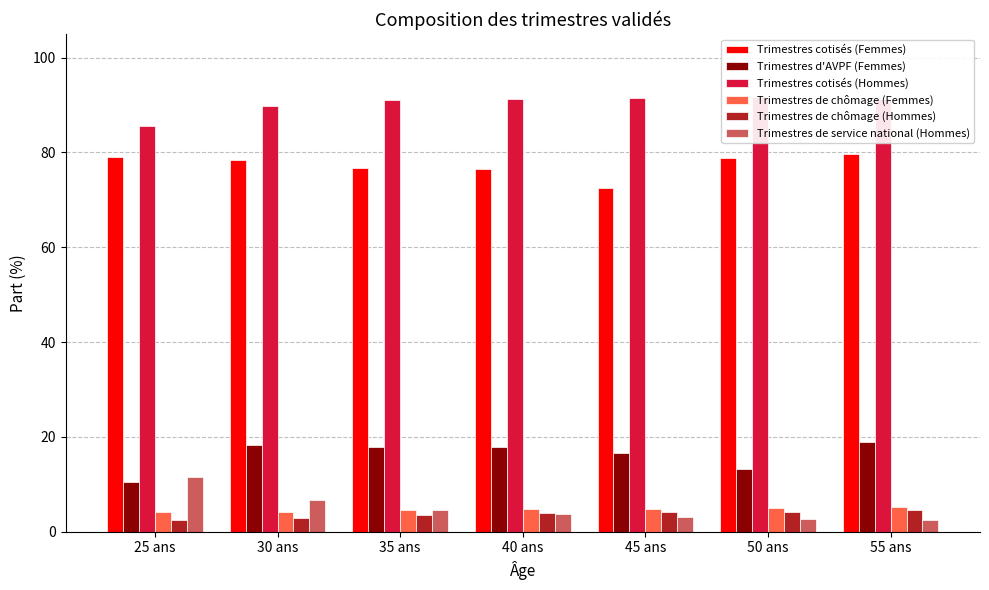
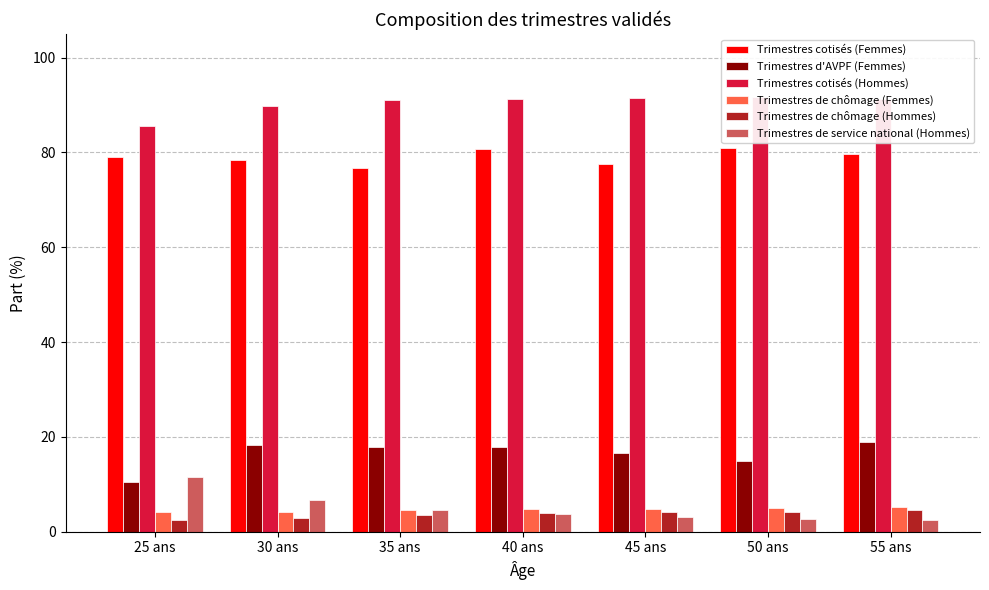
Trimestres cotisés (Femmes), 40 ans: 76 -> 81
Trimestres cotisés (Femmes), 45 ans: 73 -> 78
Trimestres cotisés (Femmes), 50 ans: 79 -> 81
Trimestres d'AVPF (Femmes), 50 ans: 13 -> 15
